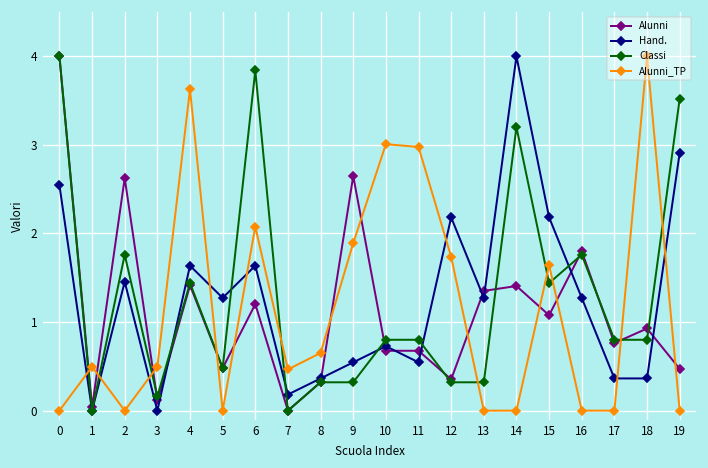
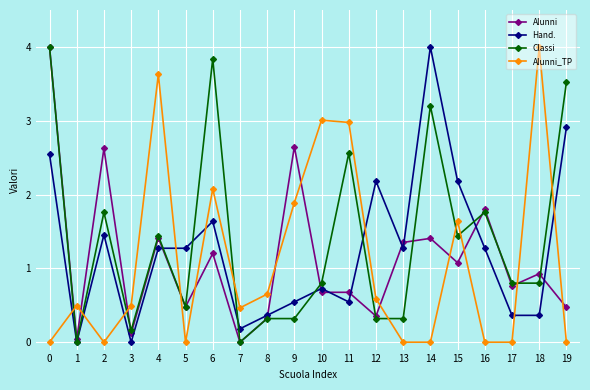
Hand., 4: 1.6 -> 1.3
Classi, 11: 0.8 -> 2.6
Alunni_TP, 12: 1.7 -> 0.6
